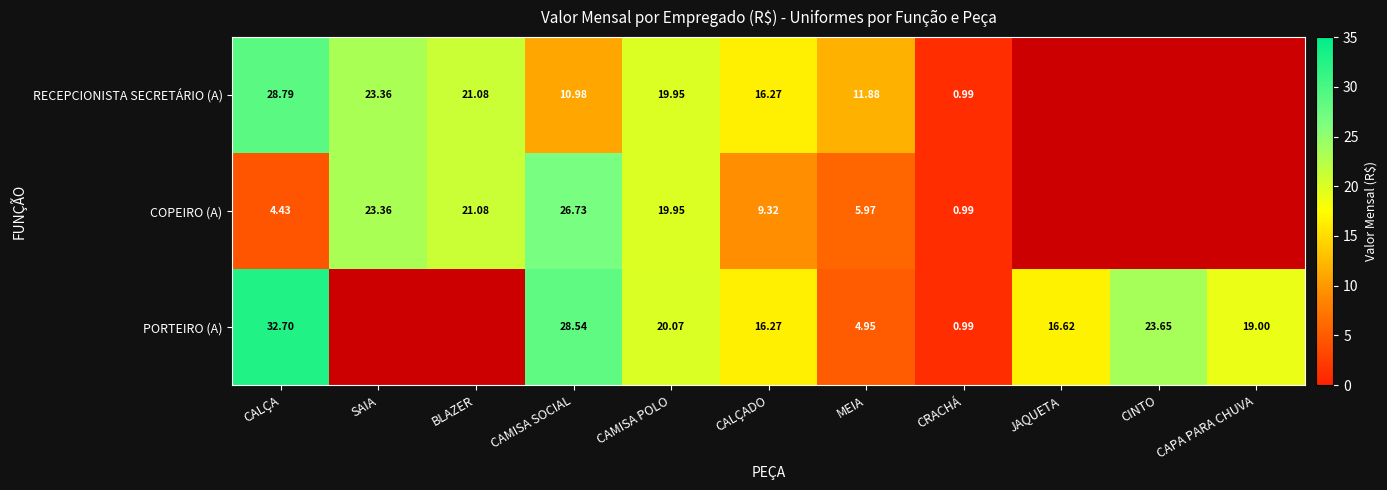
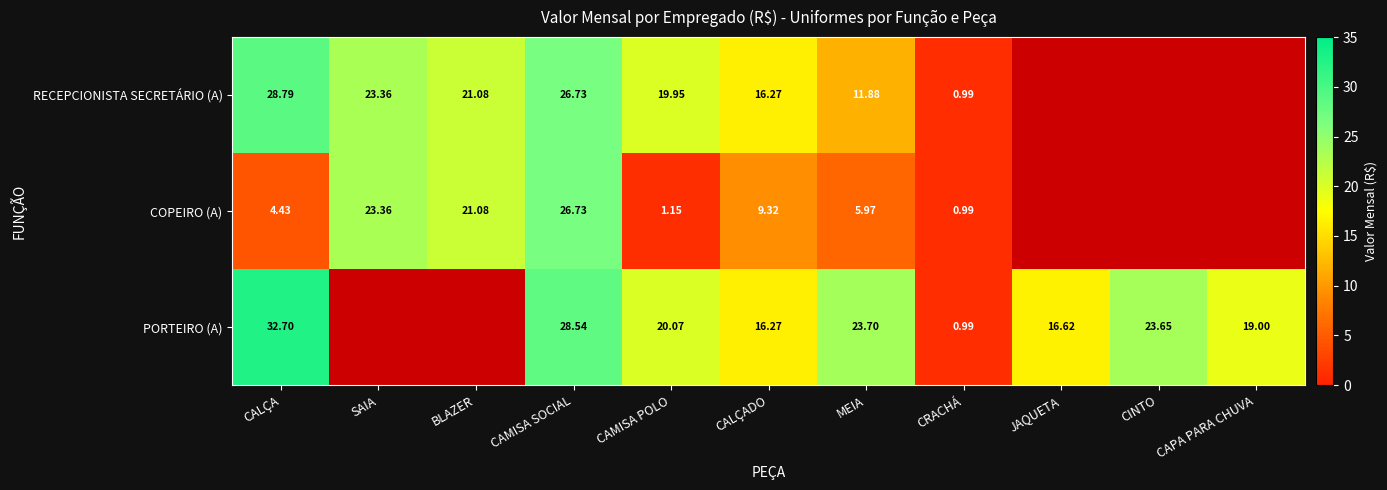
RECEPCIONISTA SECRETÁRIO (A), CAMISA SOCIAL: 10.98 -> 26.73
COPEIRO (A), CAMISA POLO: 19.95 -> 1.15
PORTEIRO (A), MEIA: 4.95 -> 23.70
